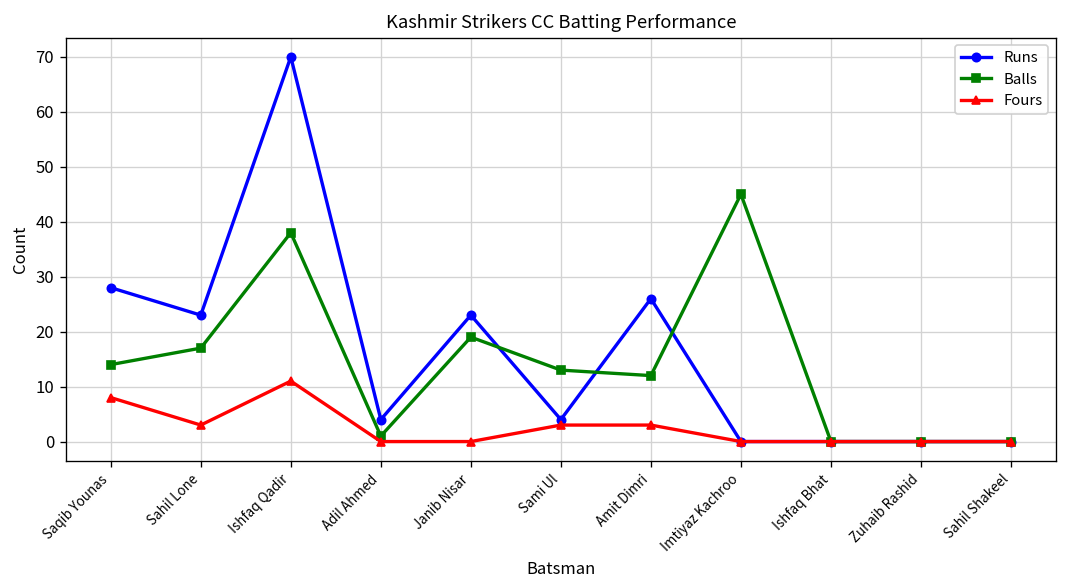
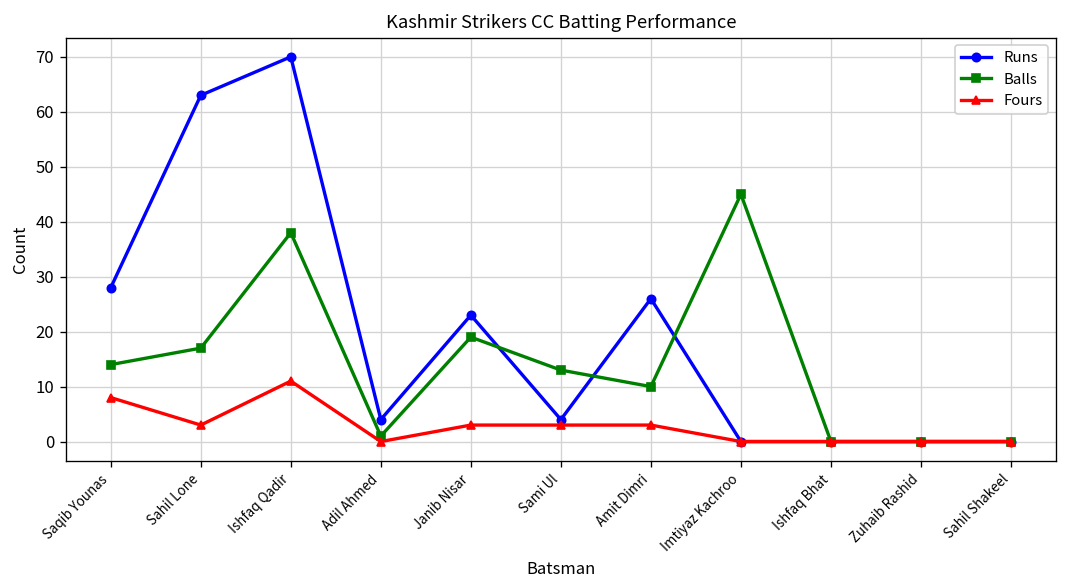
Runs, Sahil Lone: 23 -> 63
Fours, Janib Nisar: 0 -> 3
Balls, Amit Dimri: 12 -> 10
